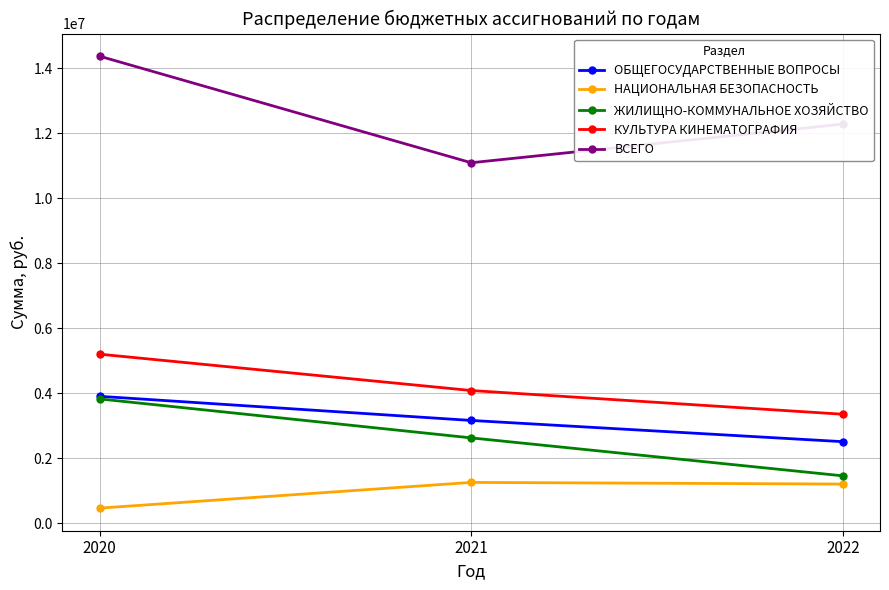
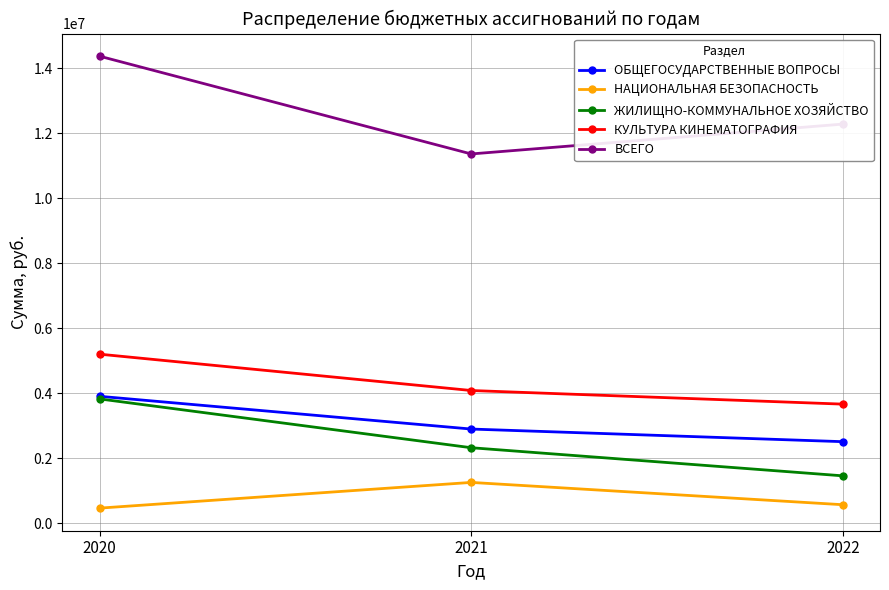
ОБЩЕГОСУДАРСТВЕННЫЕ ВОПРОСЫ, 2021: 3200000 -> 2900000
ЖИЛИЩНО-КОММУНАЛЬНОЕ ХОЗЯЙСТВО, 2021: 2600000 -> 2300000
ВСЕГО, 2021: 11100000 -> 11400000
НАЦИОНАЛЬНАЯ БЕЗОПАСНОСТЬ, 2022: 1200000 -> 600000
КУЛЬТУРА КИНЕМАТОГРАФИЯ, 2022: 3400000 -> 3700000
